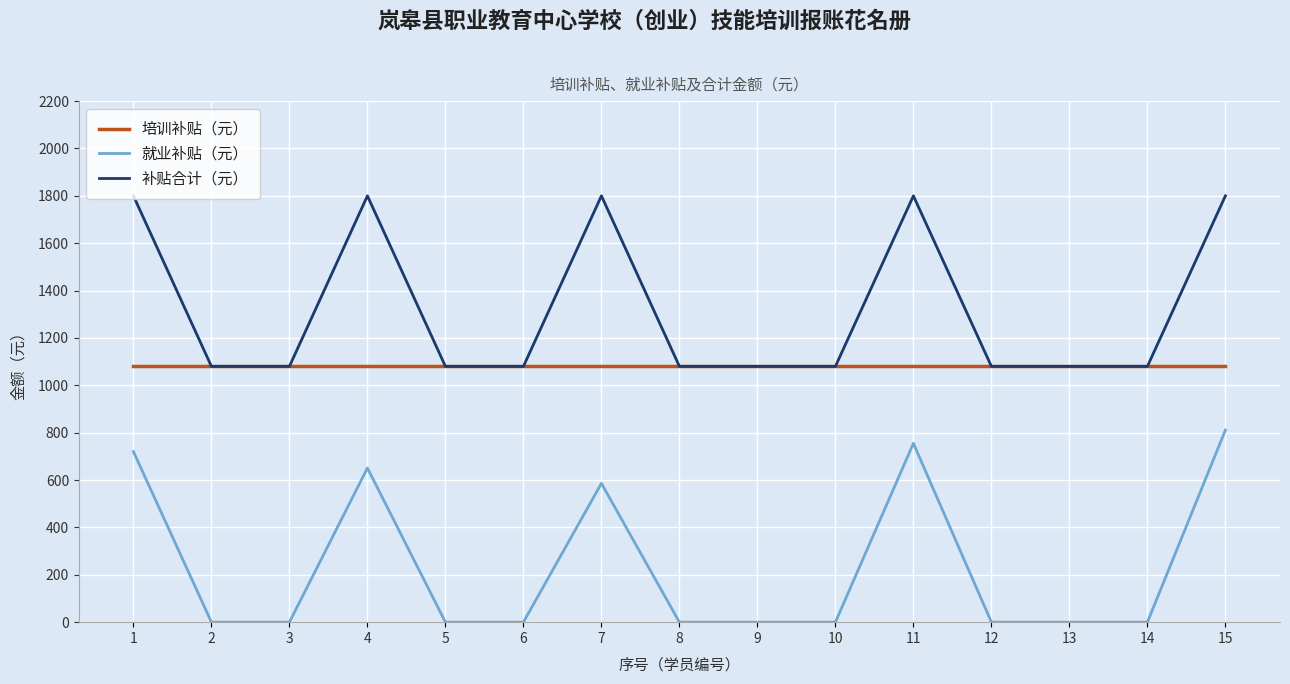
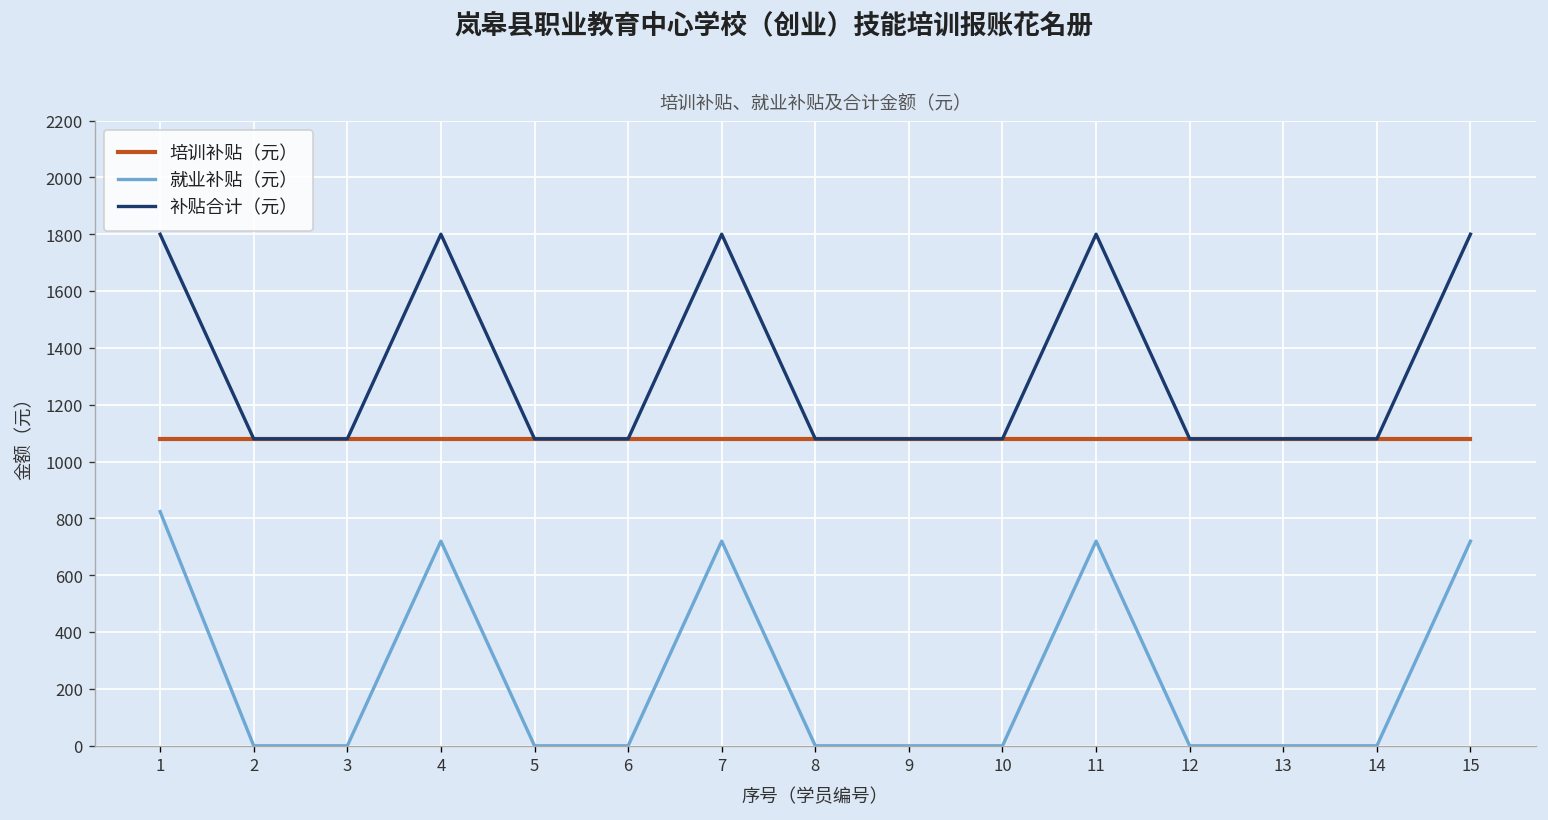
就业补贴（元）, 1: 720 -> 820
就业补贴（元）, 4: 650 -> 720
就业补贴（元）, 7: 590 -> 720
就业补贴（元）, 11: 760 -> 720
就业补贴（元）, 15: 810 -> 720
